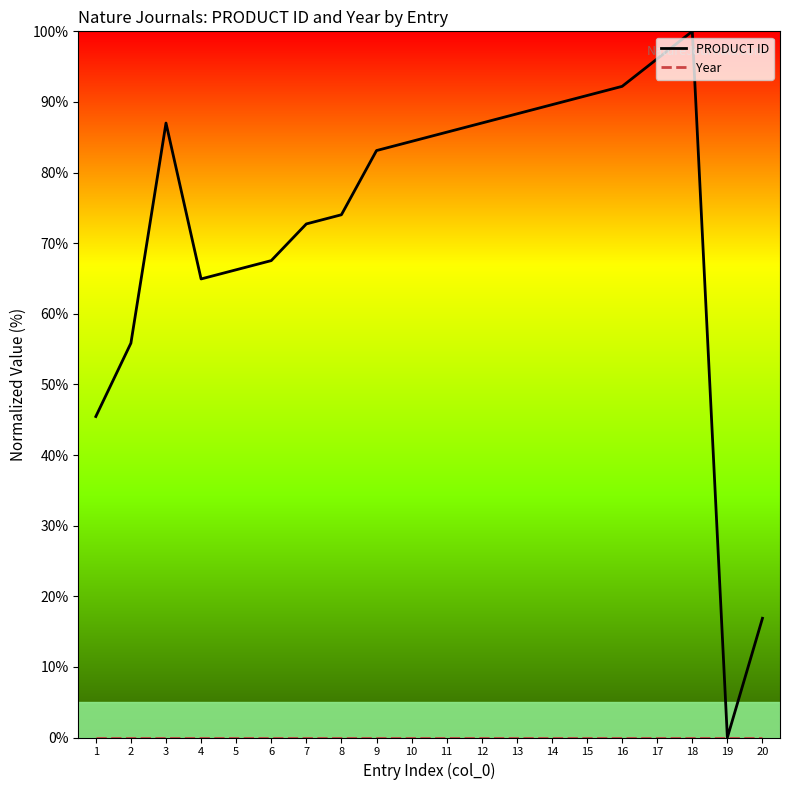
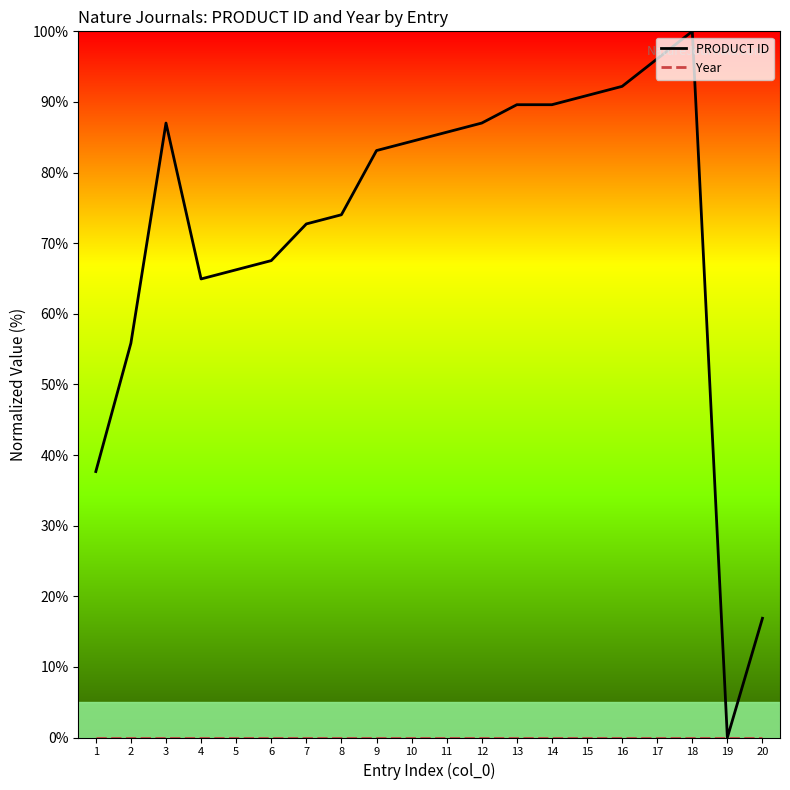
PRODUCT ID, 1: 45% -> 38%
PRODUCT ID, 13: 88% -> 90%
